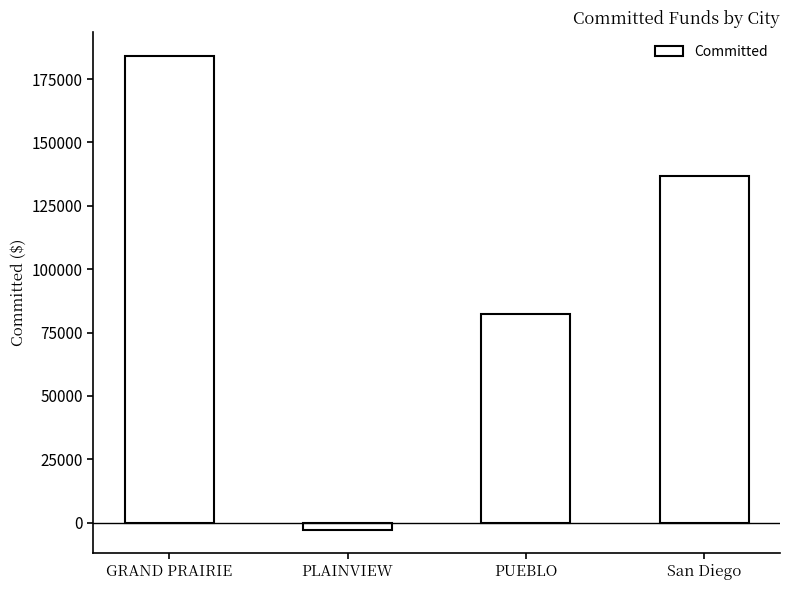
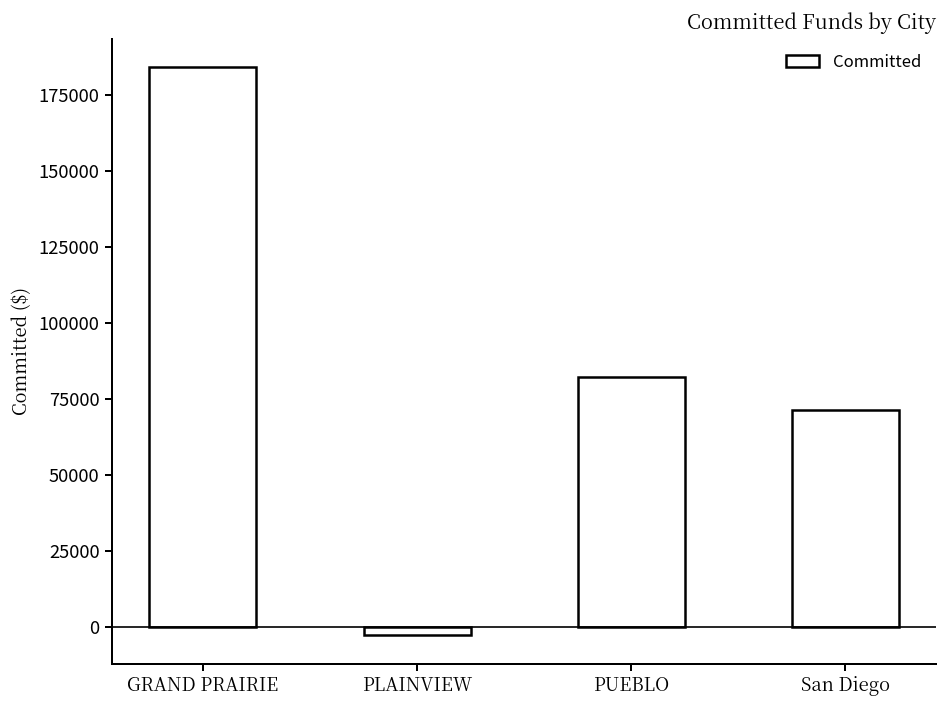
San Diego: 137000 -> 71000
